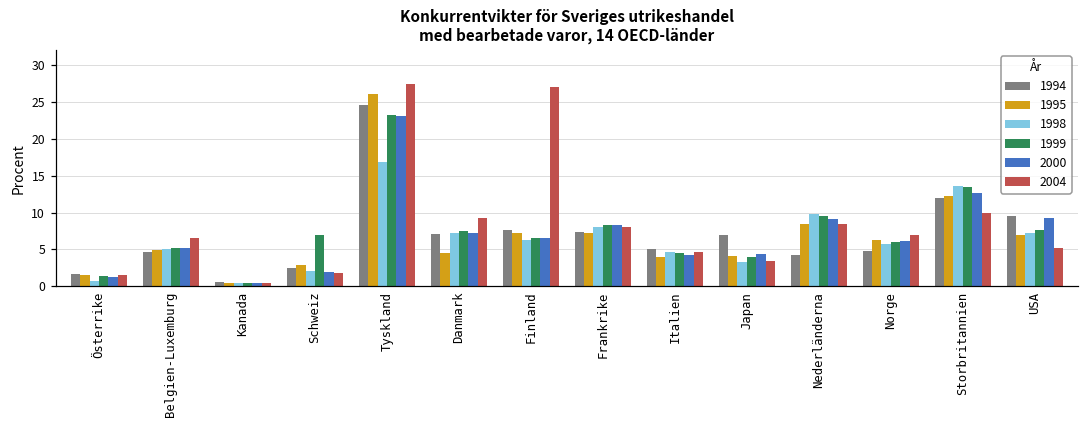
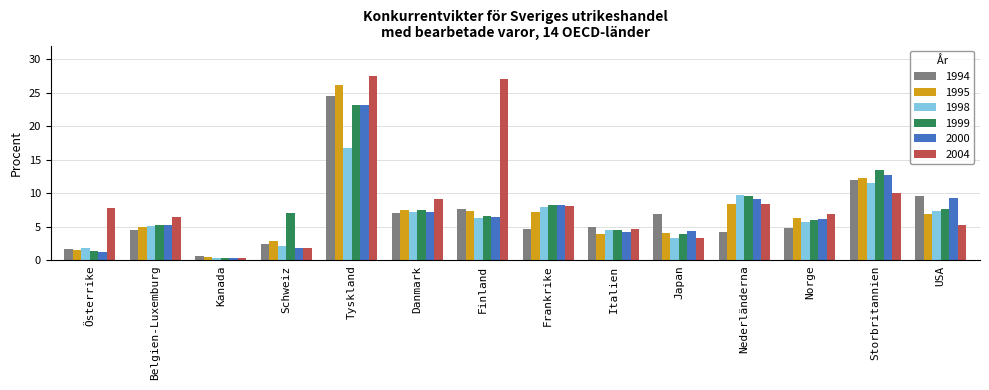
1998, Österrike: 1 -> 2
2004, Österrike: 2 -> 8
1995, Danmark: 5 -> 8
1994, Frankrike: 7 -> 5
1998, Storbritannien: 14 -> 12
